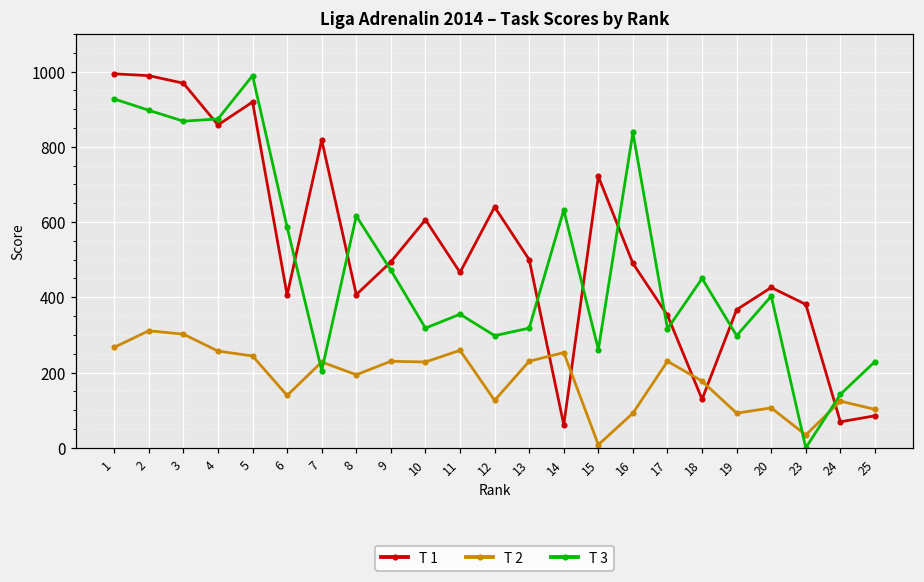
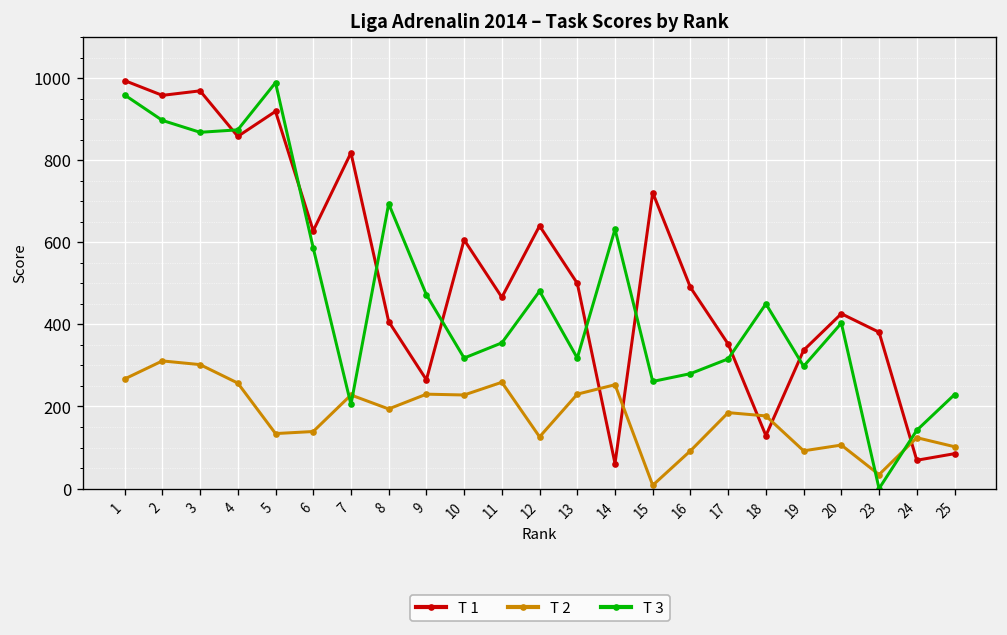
T 3, 1: 930 -> 960
T 1, 2: 990 -> 960
T 2, 5: 240 -> 130
T 1, 6: 410 -> 630
T 3, 8: 620 -> 690
T 1, 9: 490 -> 270
T 3, 12: 300 -> 480
T 3, 16: 840 -> 280
T 2, 17: 230 -> 190
T 1, 19: 370 -> 340
